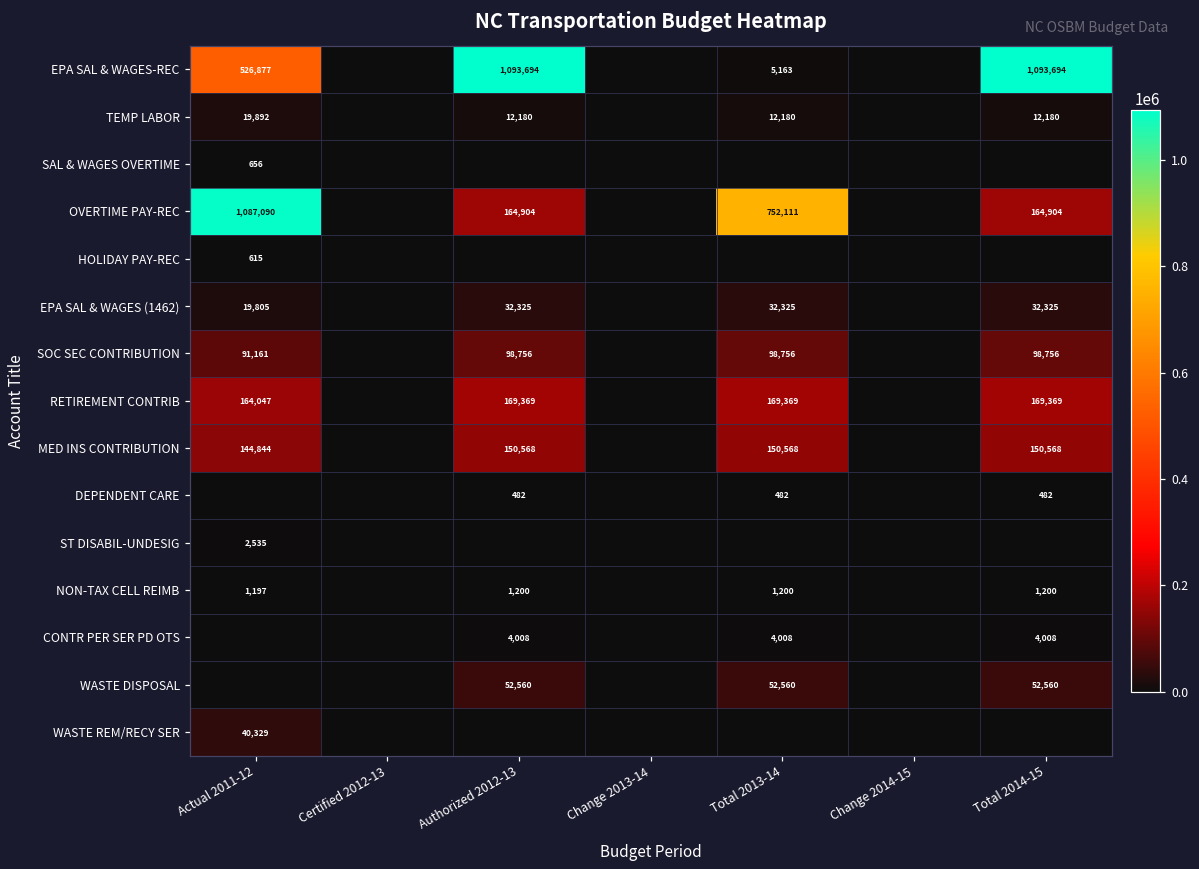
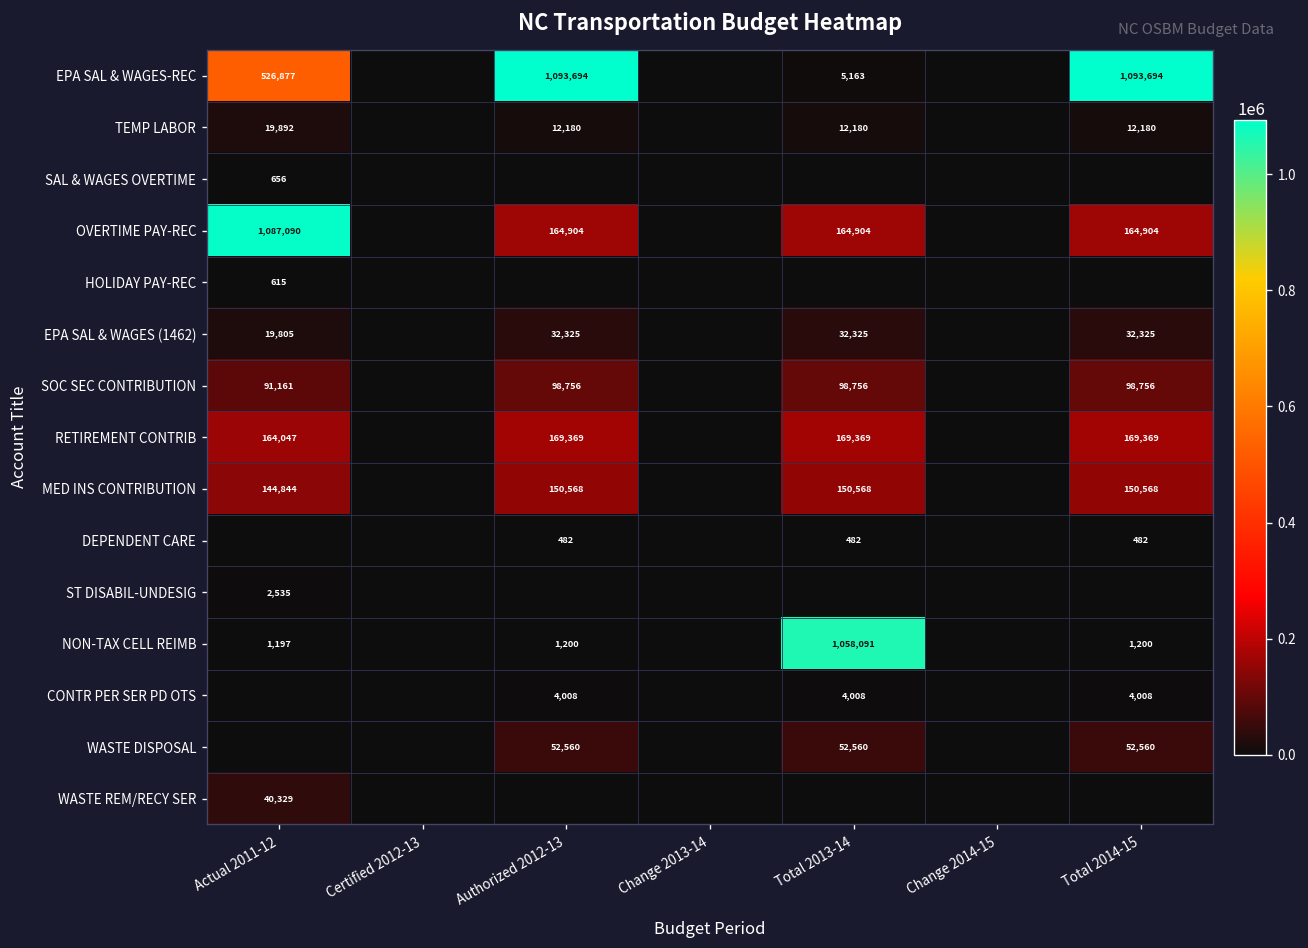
OVERTIME PAY-REC, Total 2013-14: 752,111 -> 164,904
NON-TAX CELL REIMB, Total 2013-14: 1,200 -> 1,058,091
